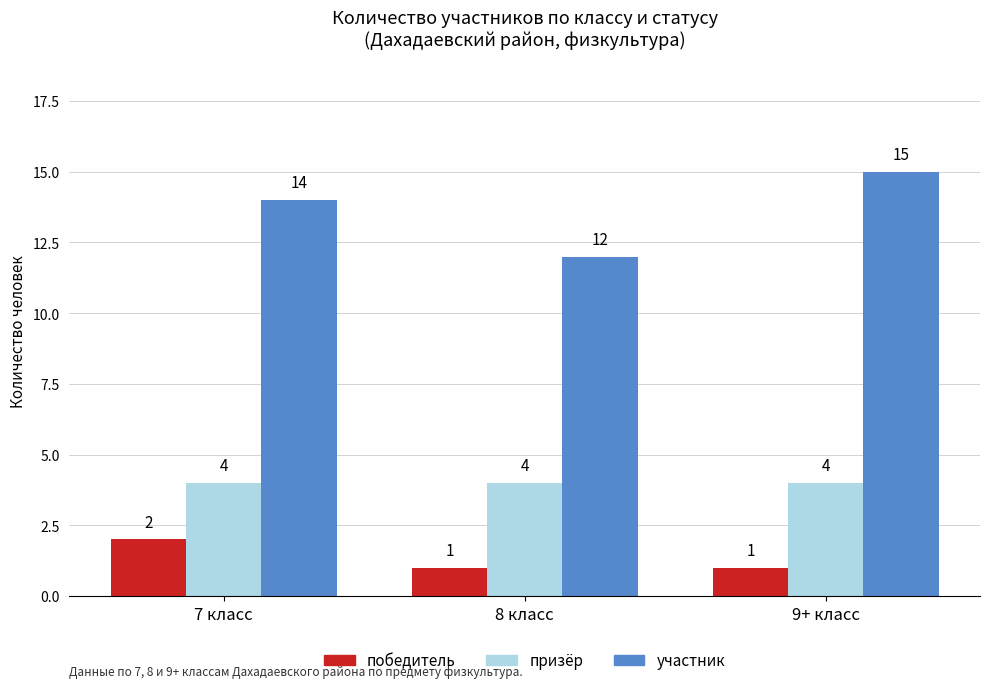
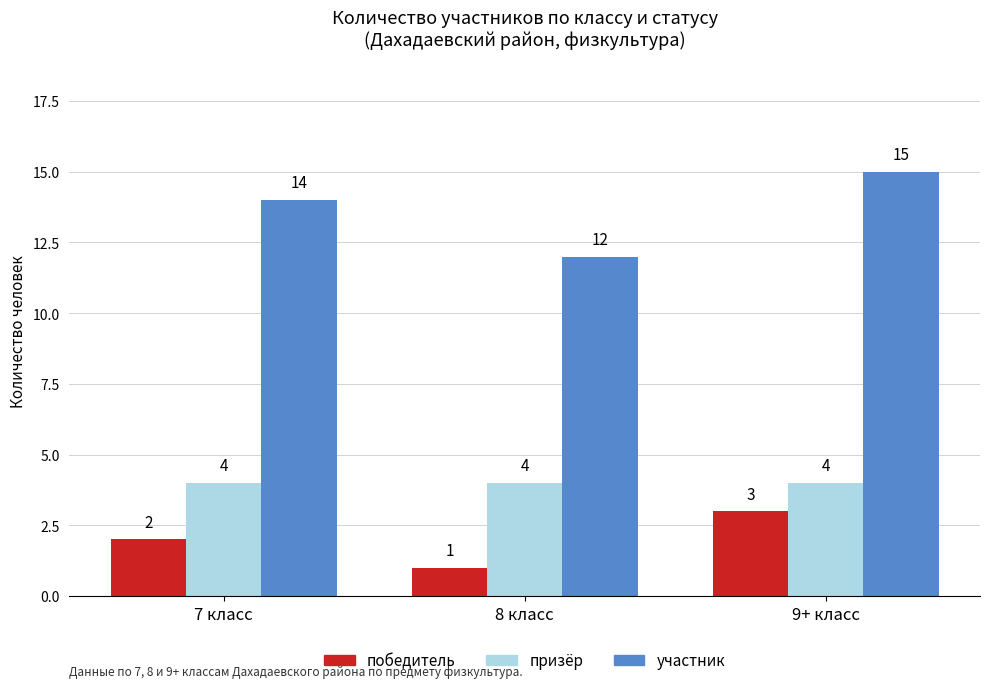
победитель, 9+ класс: 1 -> 3
